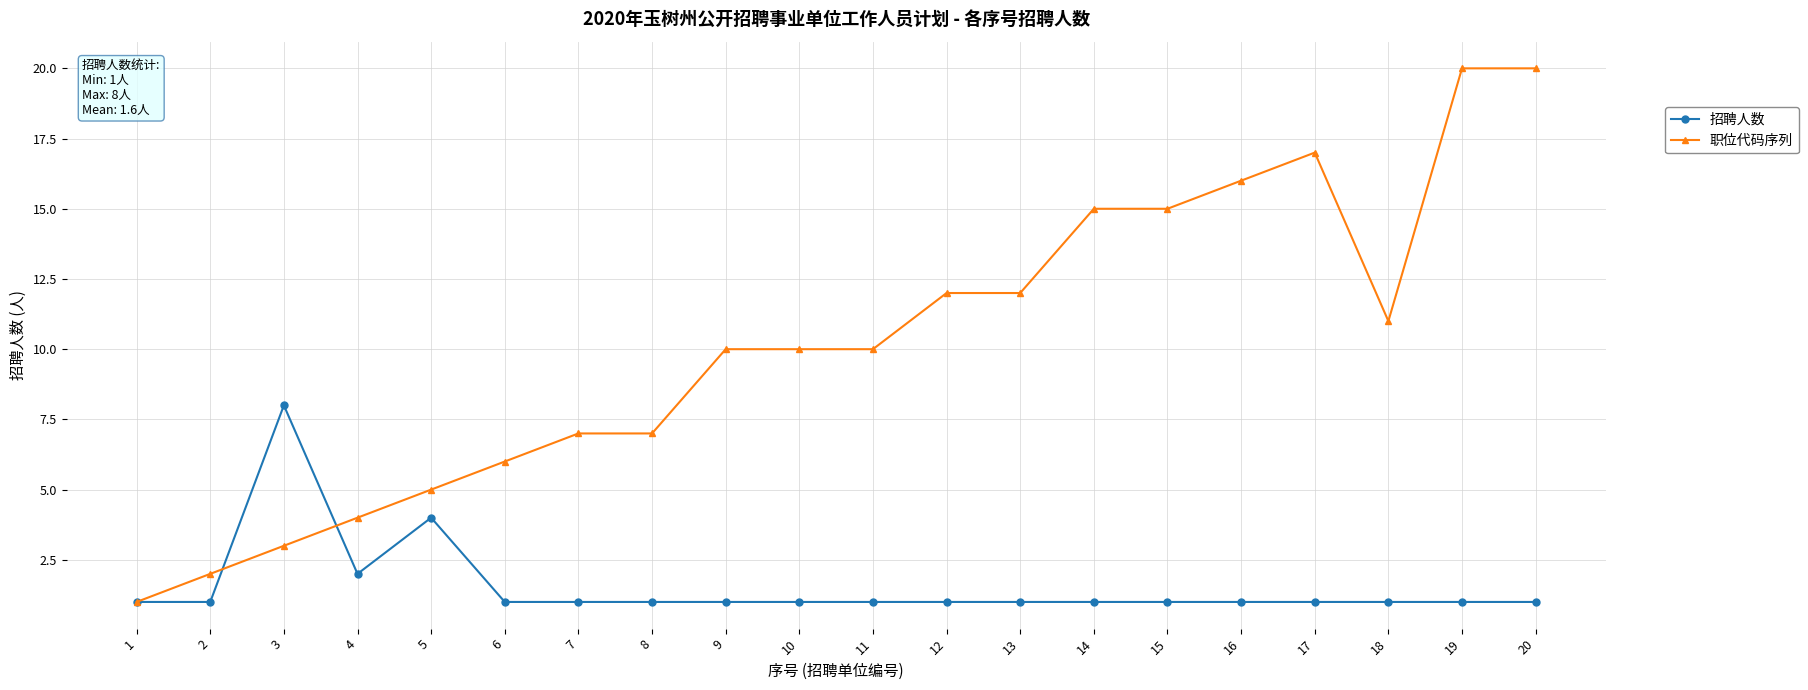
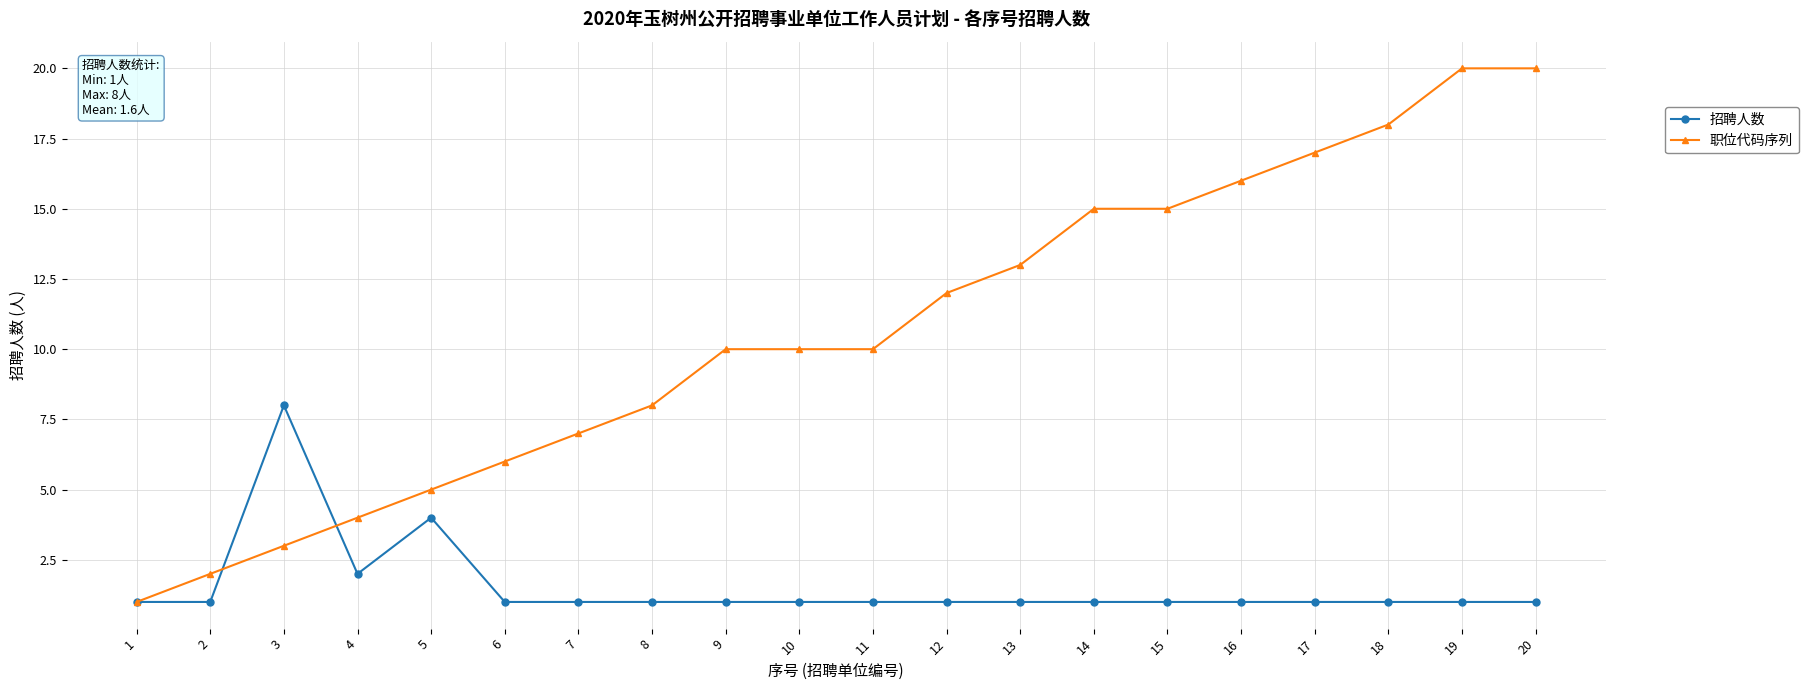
职位代码序列, 8: 7 -> 8
职位代码序列, 13: 12 -> 13
职位代码序列, 18: 11 -> 18
